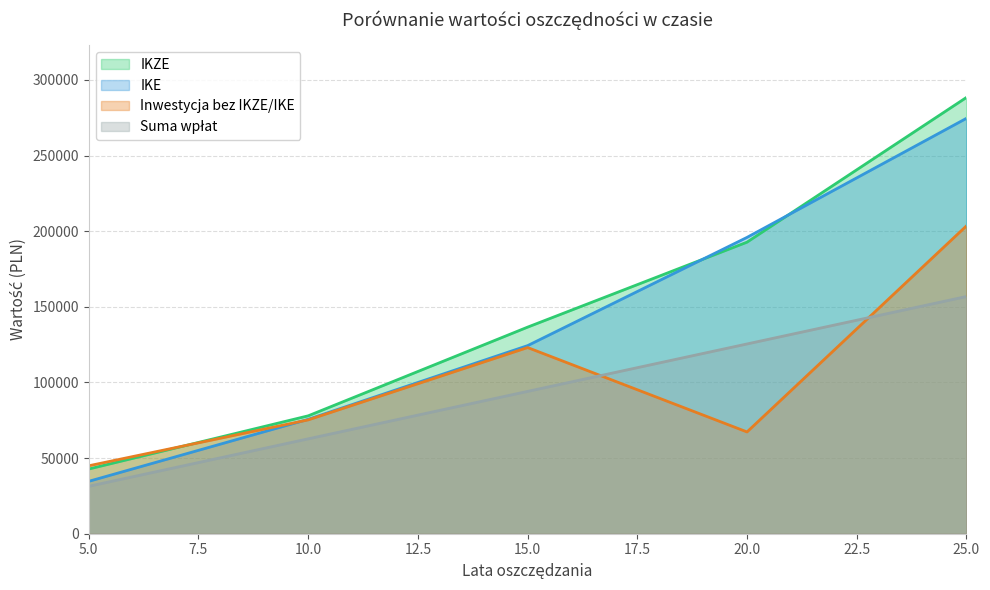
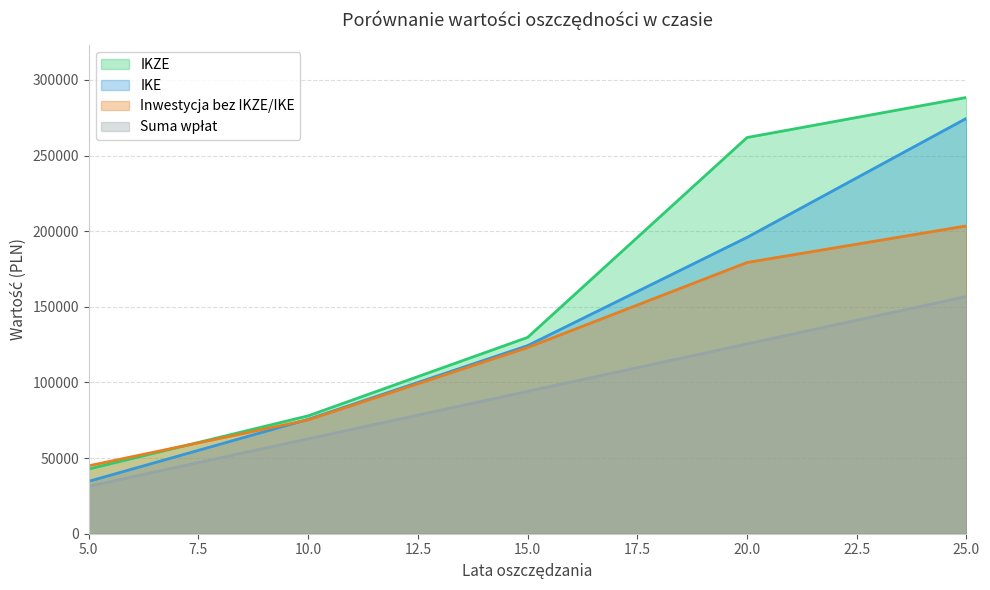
IKZE, 15.0: 137000 -> 130000
IKZE, 20.0: 193000 -> 262000
Inwestycja bez IKZE/IKE, 20.0: 67000 -> 179000
